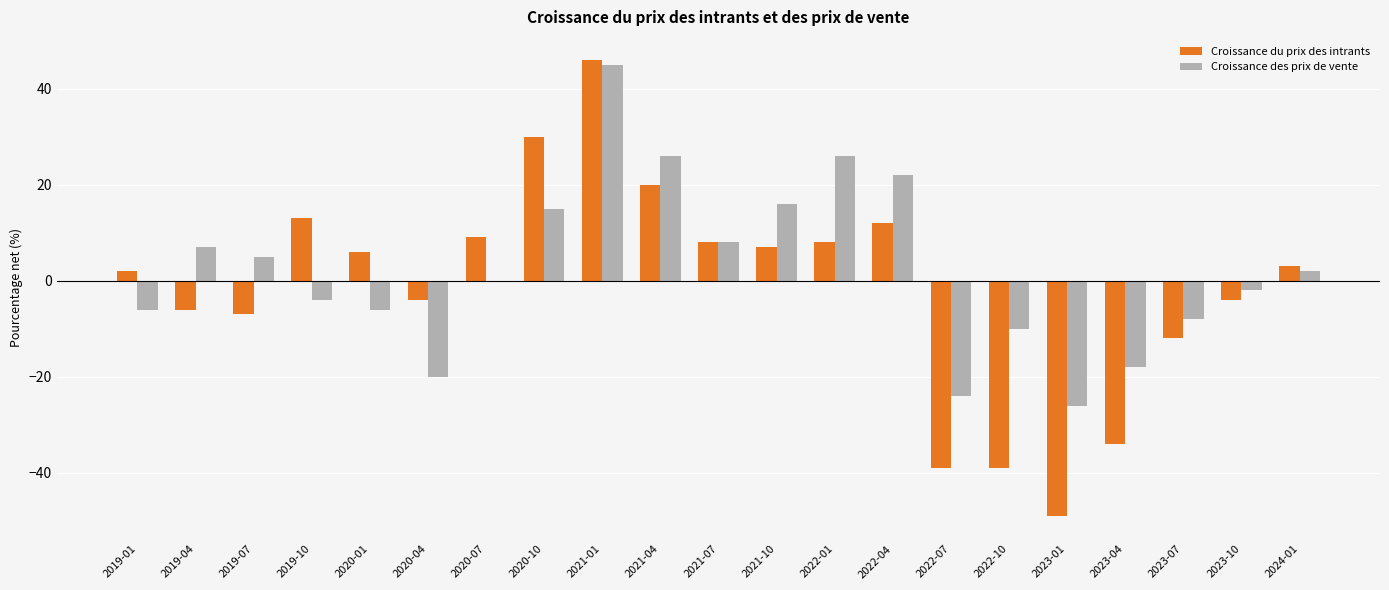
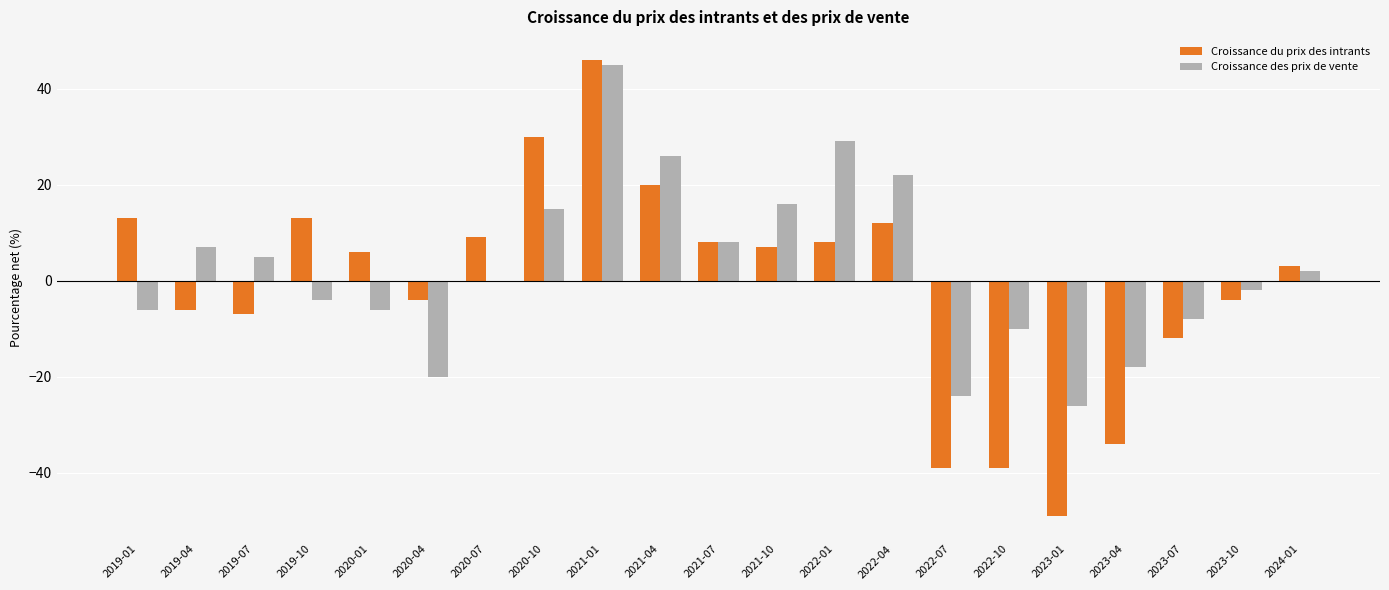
Croissance du prix des intrants, 2019-01: 2 -> 13
Croissance des prix de vente, 2022-01: 26 -> 29
